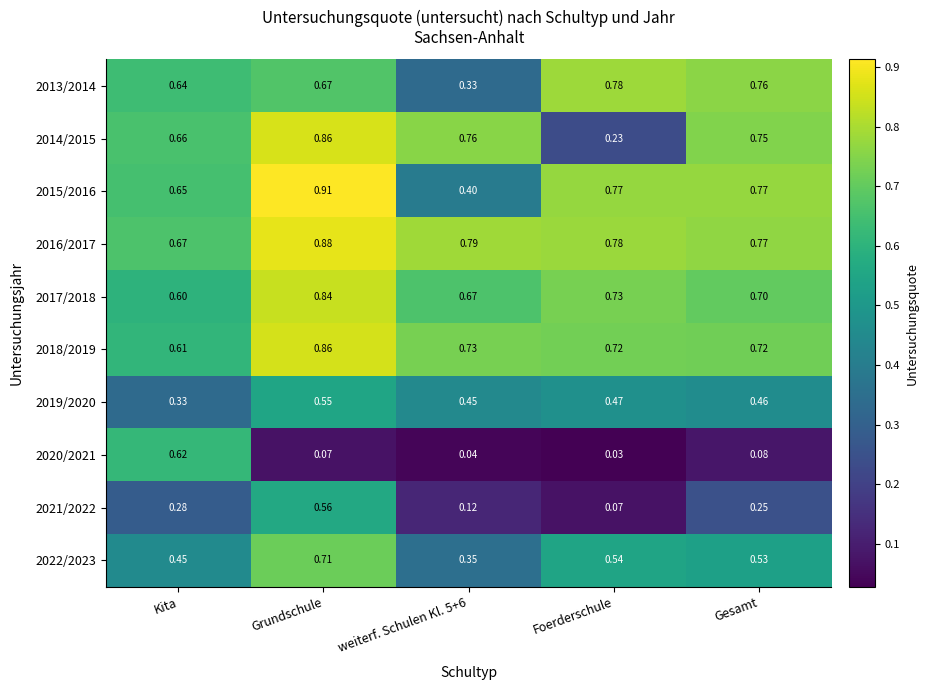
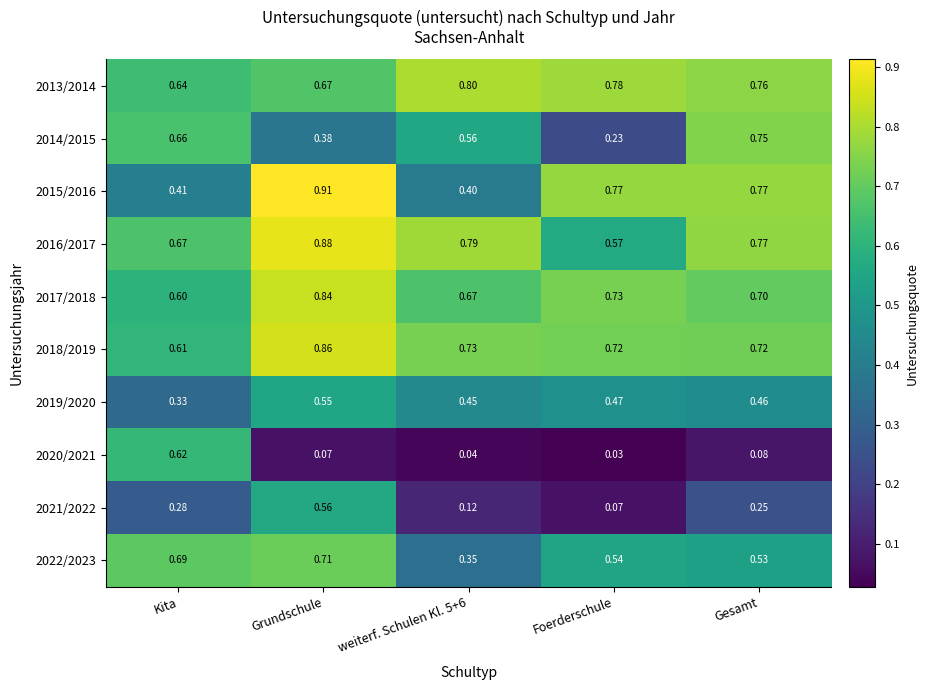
2013/2014, weiterf. Schulen Kl. 5+6: 0.33 -> 0.80
2014/2015, Grundschule: 0.86 -> 0.38
2014/2015, weiterf. Schulen Kl. 5+6: 0.76 -> 0.56
2015/2016, Kita: 0.65 -> 0.41
2016/2017, Foerderschule: 0.78 -> 0.57
2022/2023, Kita: 0.45 -> 0.69
